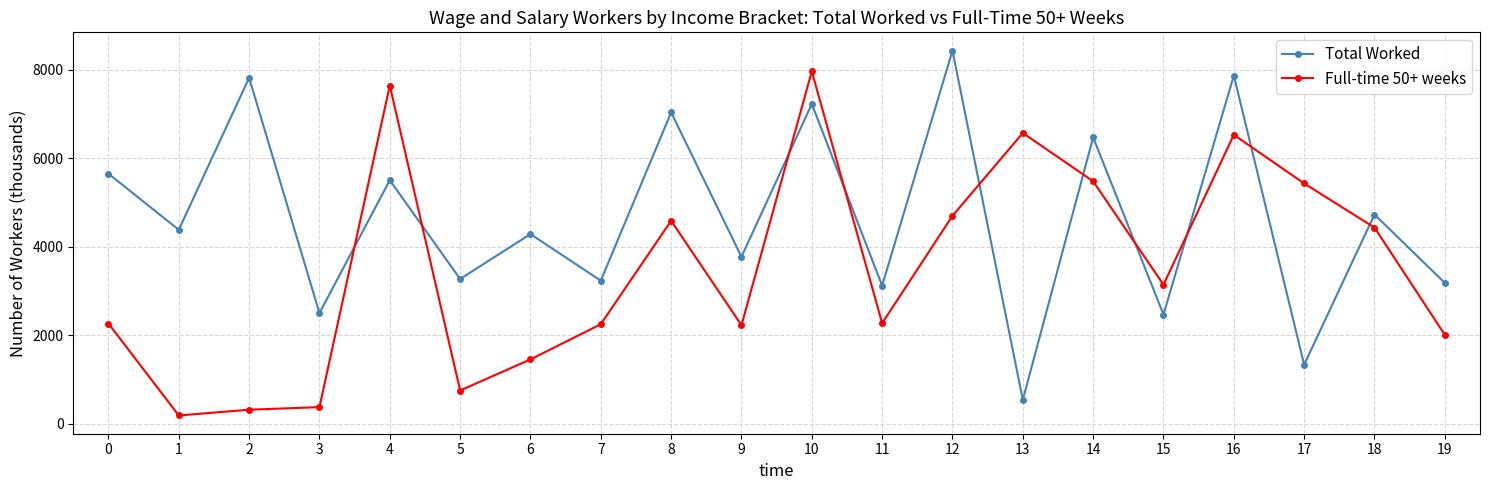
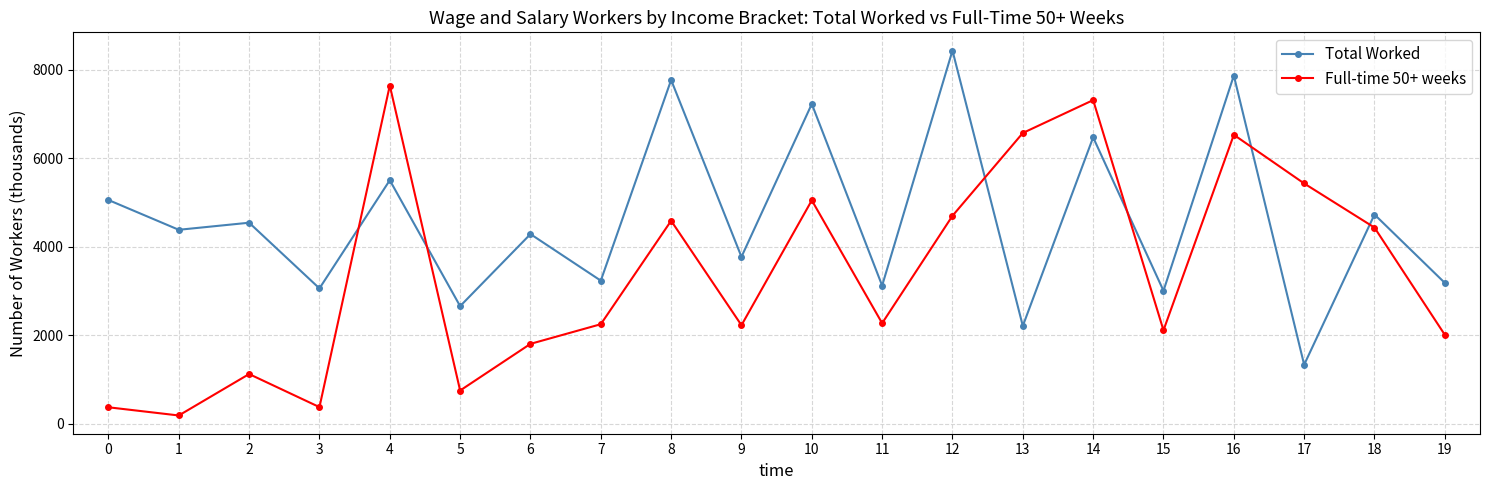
Total Worked, 0: 5700 -> 5100
Full-time 50+ weeks, 0: 2300 -> 400
Total Worked, 2: 7800 -> 4500
Full-time 50+ weeks, 2: 300 -> 1100
Total Worked, 3: 2500 -> 3100
Total Worked, 5: 3300 -> 2700
Full-time 50+ weeks, 6: 1500 -> 1800
Total Worked, 8: 7000 -> 7800
Full-time 50+ weeks, 10: 8000 -> 5000
Total Worked, 13: 500 -> 2200
Full-time 50+ weeks, 14: 5500 -> 7300
Total Worked, 15: 2500 -> 3000
Full-time 50+ weeks, 15: 3100 -> 2100
